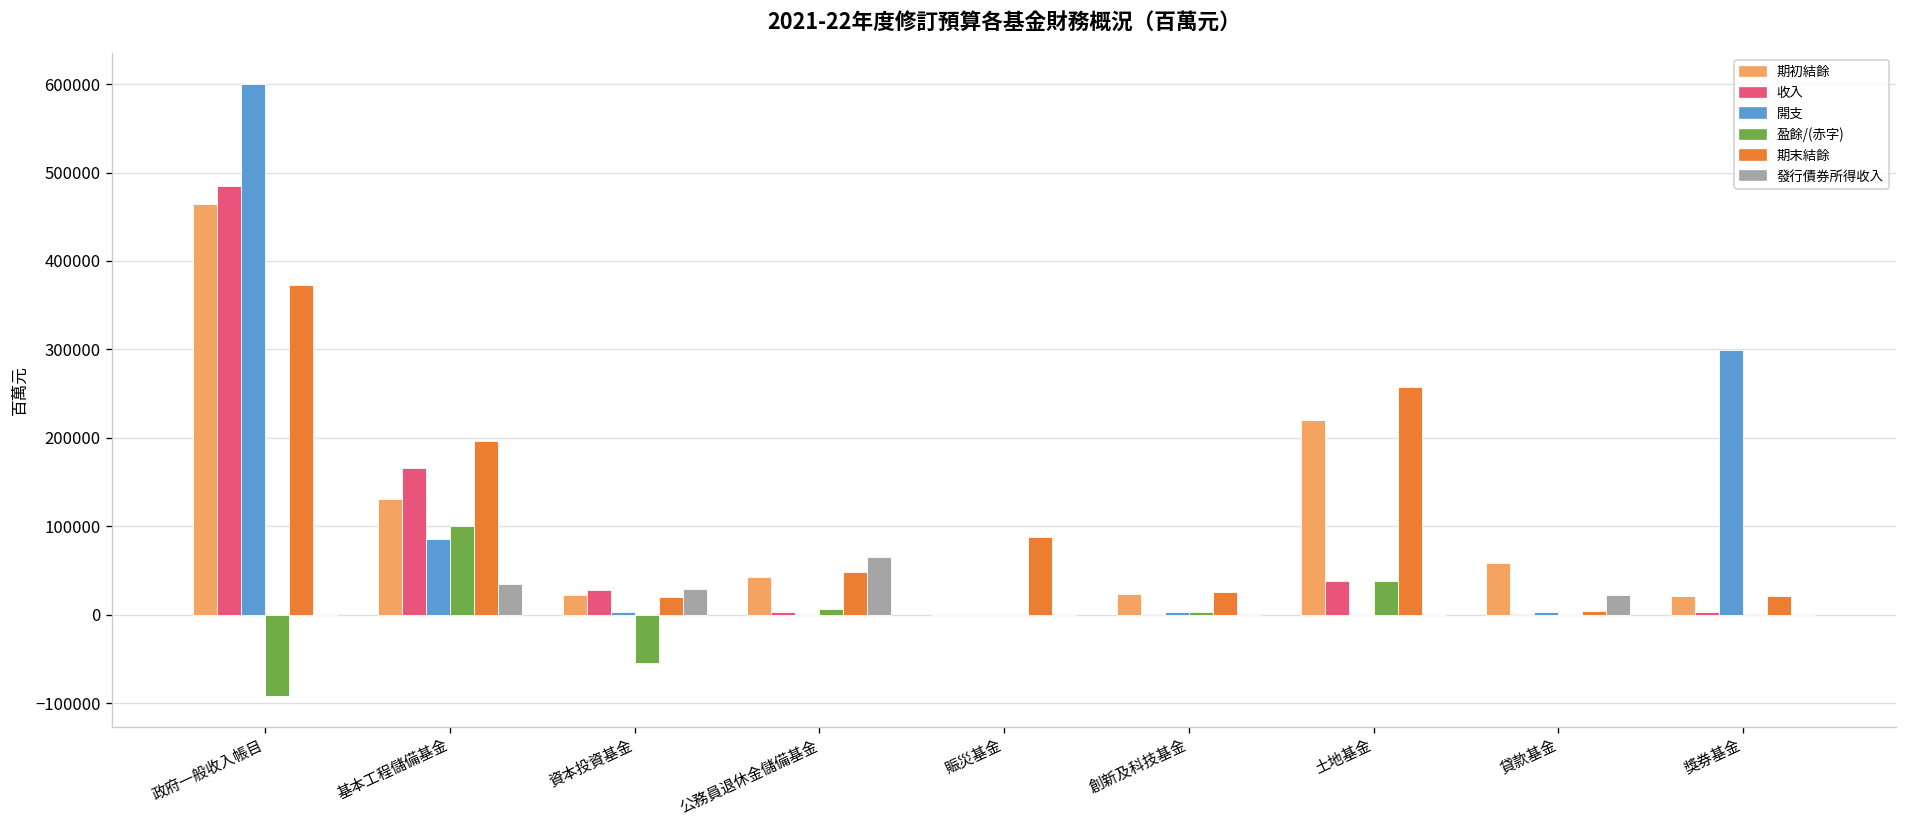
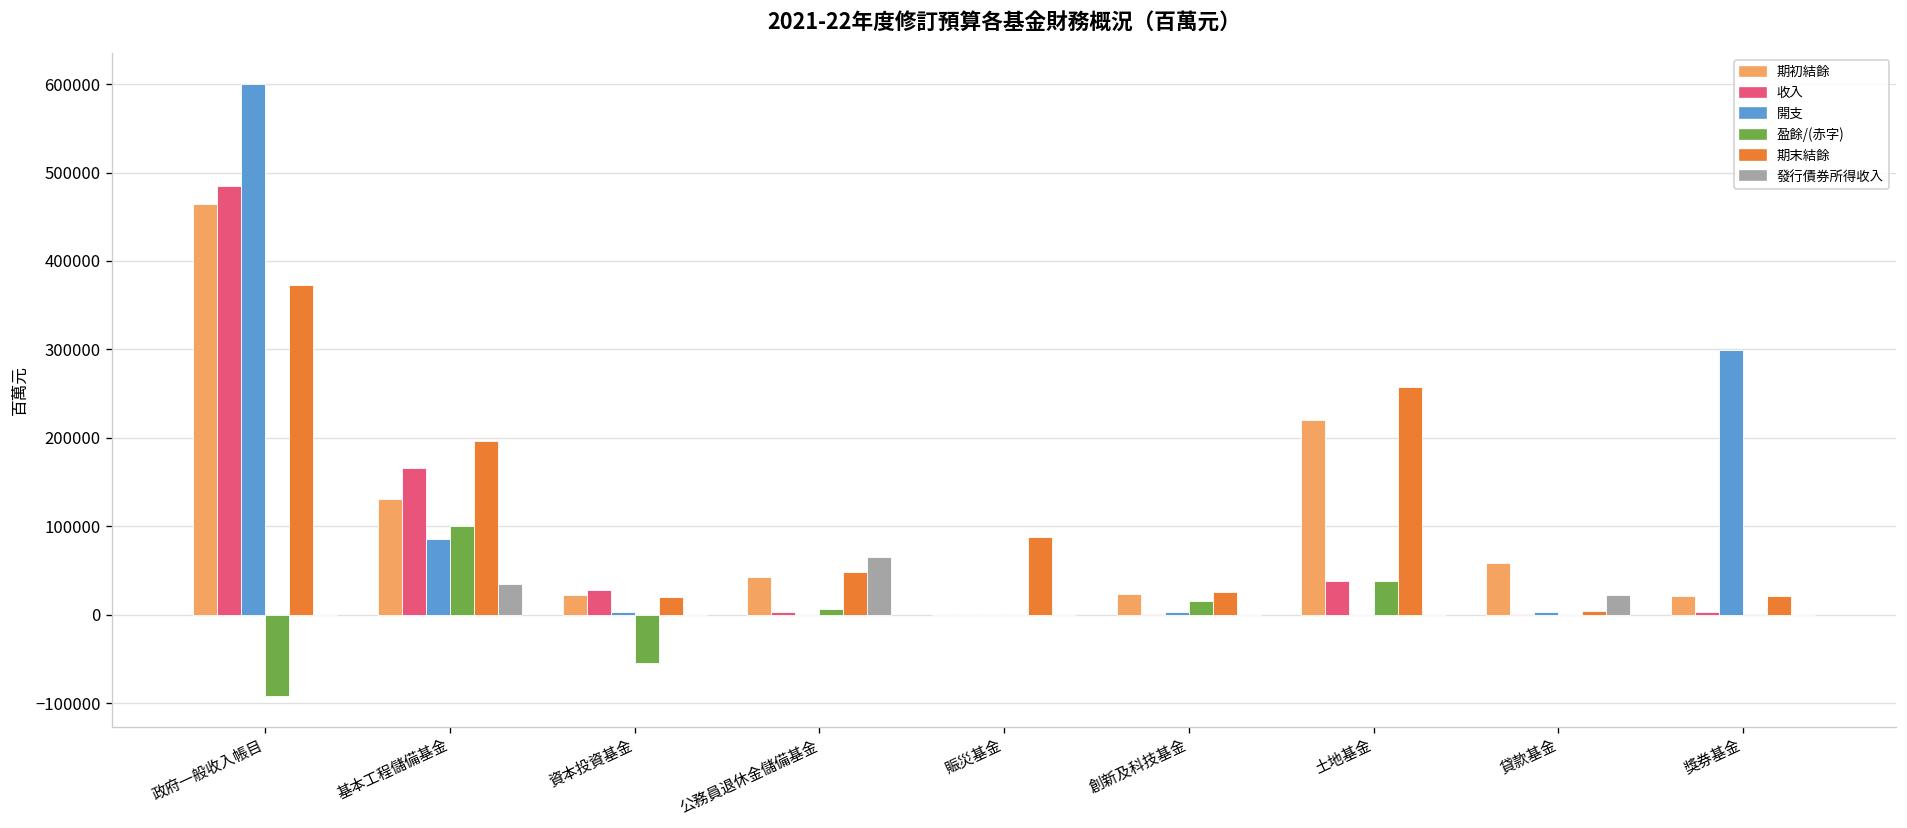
發行債券所得收入, 資本投資基金: 30000 -> 0
盈餘/(赤字), 創新及科技基金: 0 -> 20000
